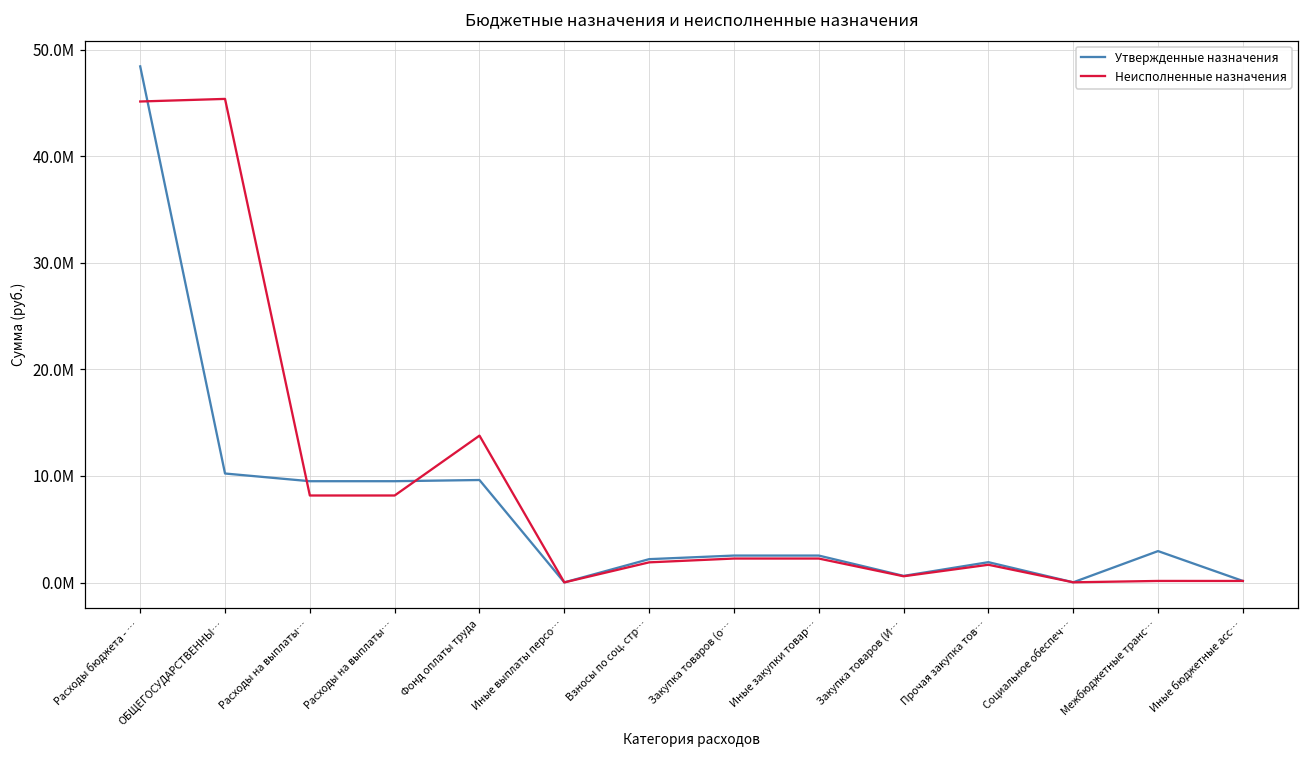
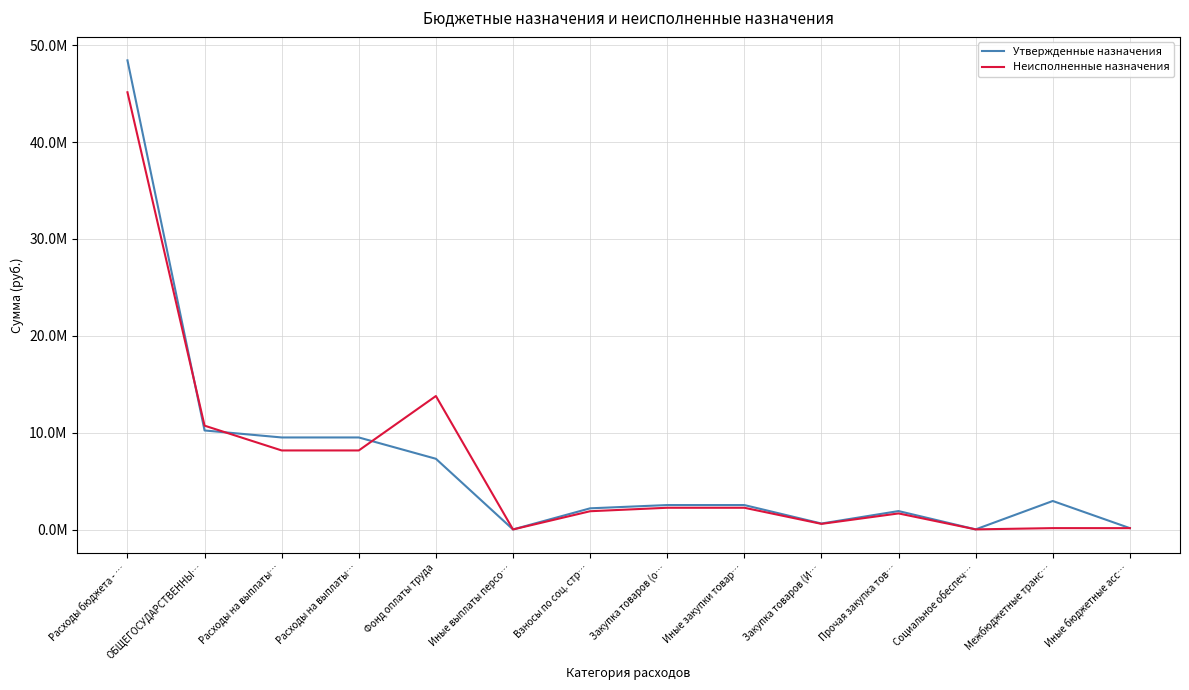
Неисполненные назначения, ОБЩЕГОСУДАРСТВЕННЫ…: 45000000 -> 11000000
Утвержденные назначения, Фонд оплаты труда: 10000000 -> 7000000
